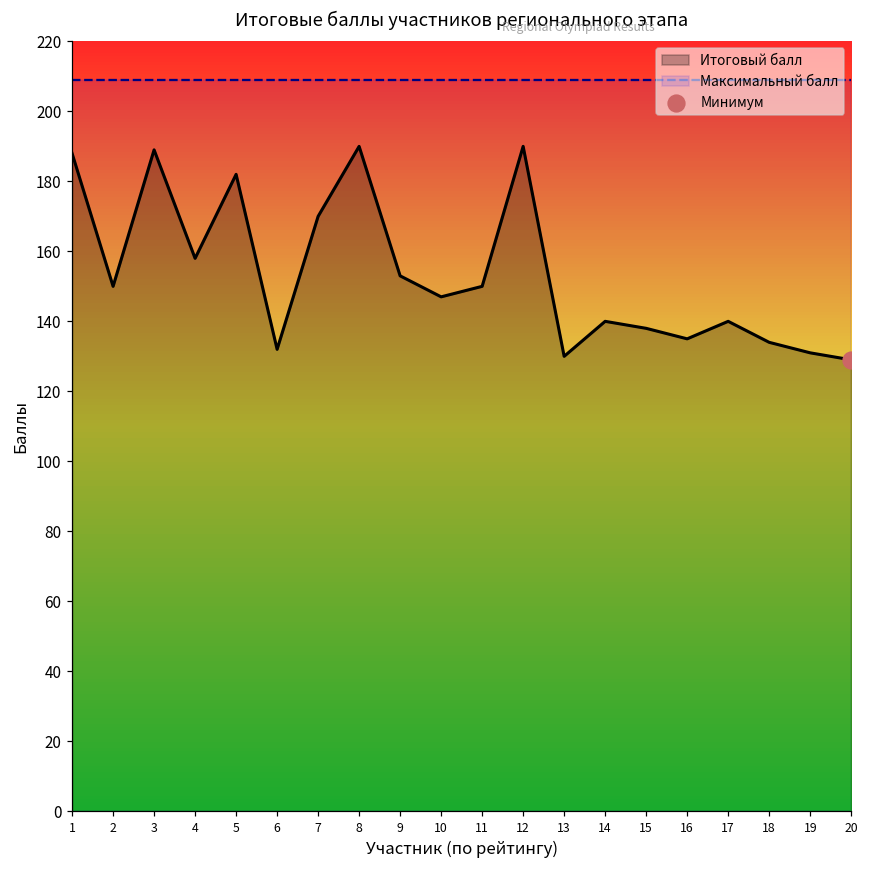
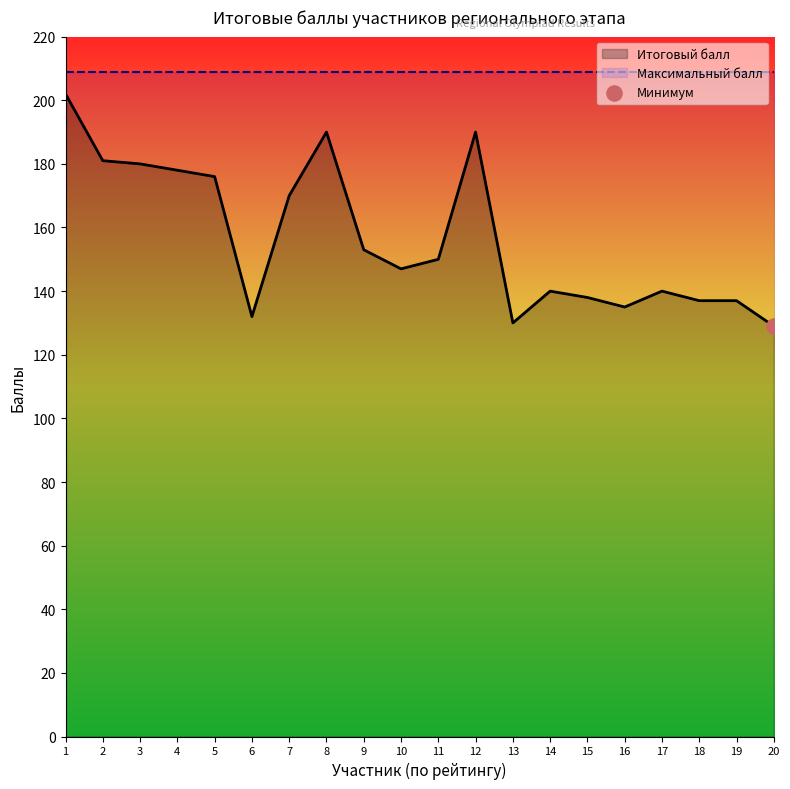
Итоговый балл, 1: 188 -> 202
Итоговый балл, 2: 150 -> 181
Итоговый балл, 3: 189 -> 180
Итоговый балл, 4: 158 -> 178
Итоговый балл, 5: 182 -> 176
Итоговый балл, 18: 134 -> 137
Итоговый балл, 19: 131 -> 137
